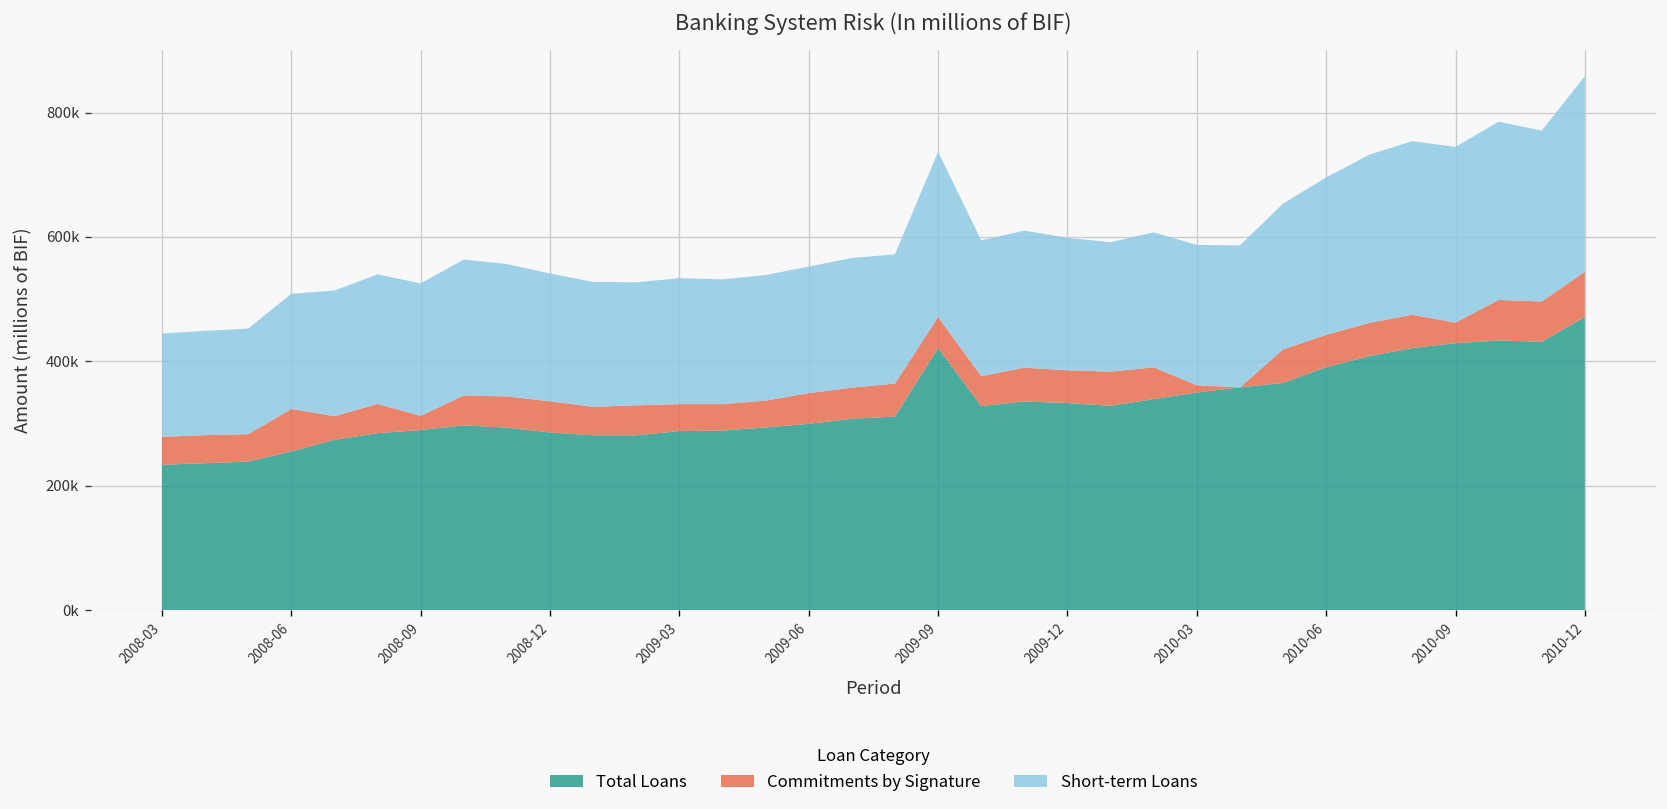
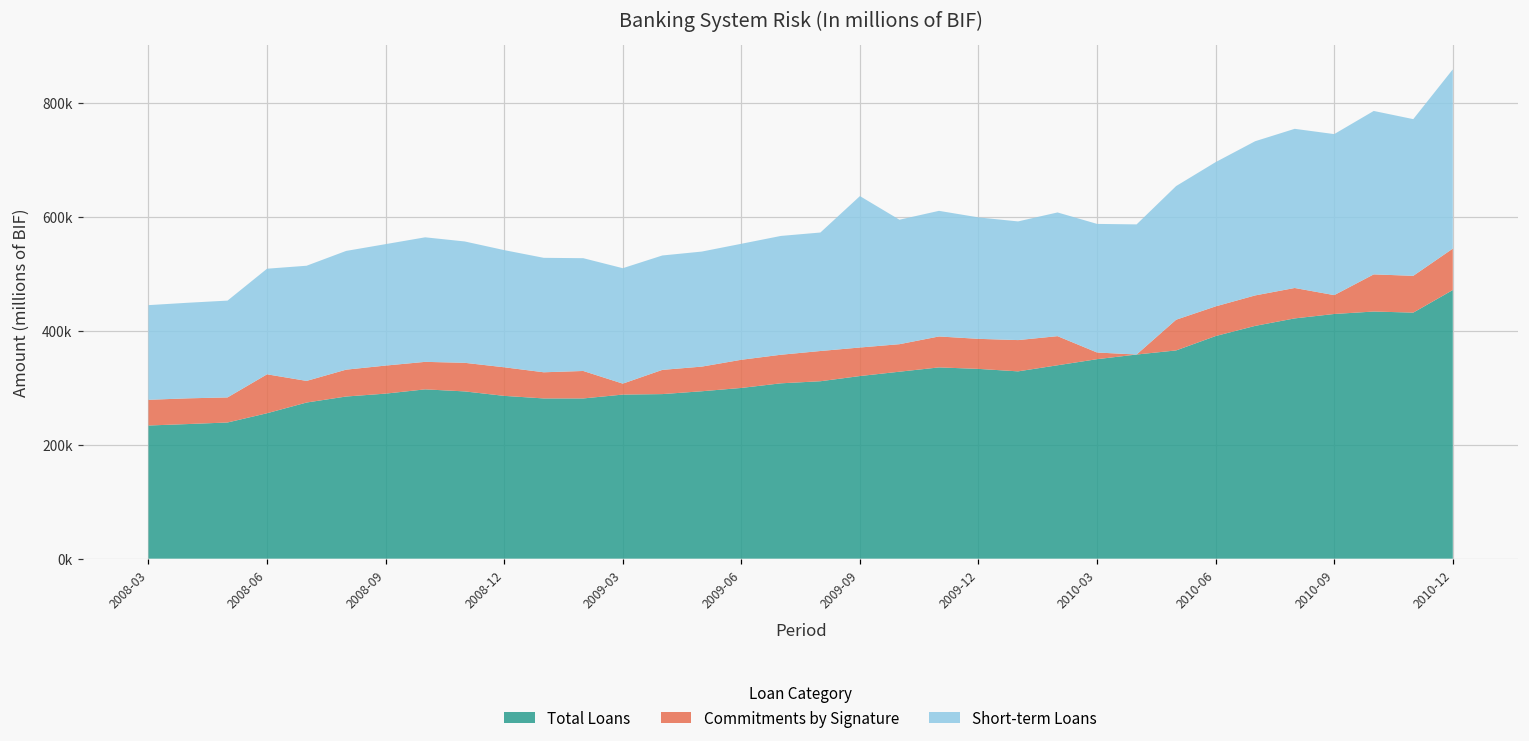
Commitments by Signature, 2008-09: 20000 -> 50000
Commitments by Signature, 2009-03: 40000 -> 20000
Total Loans, 2009-09: 420000 -> 320000
